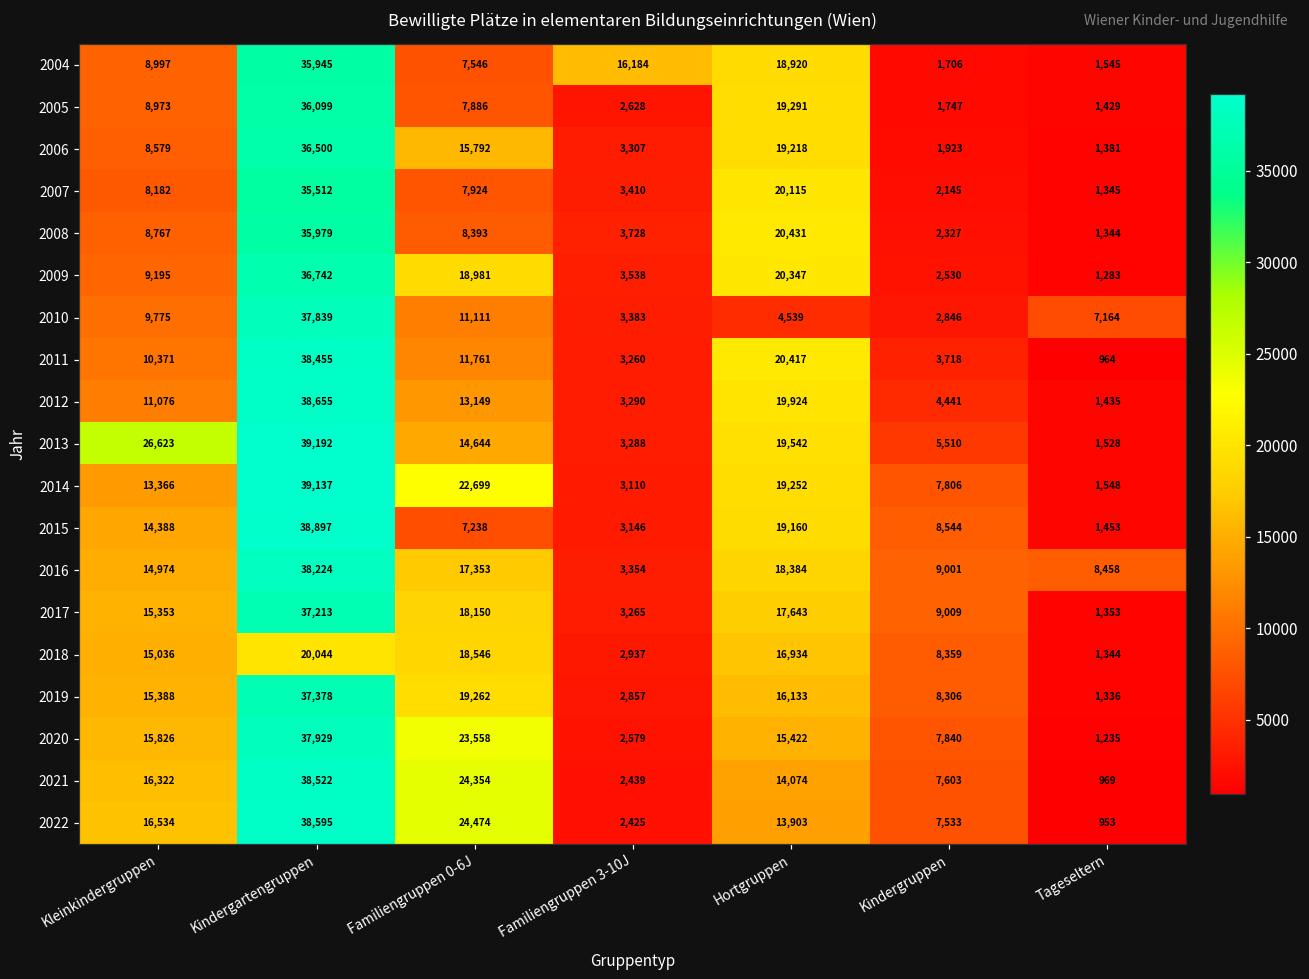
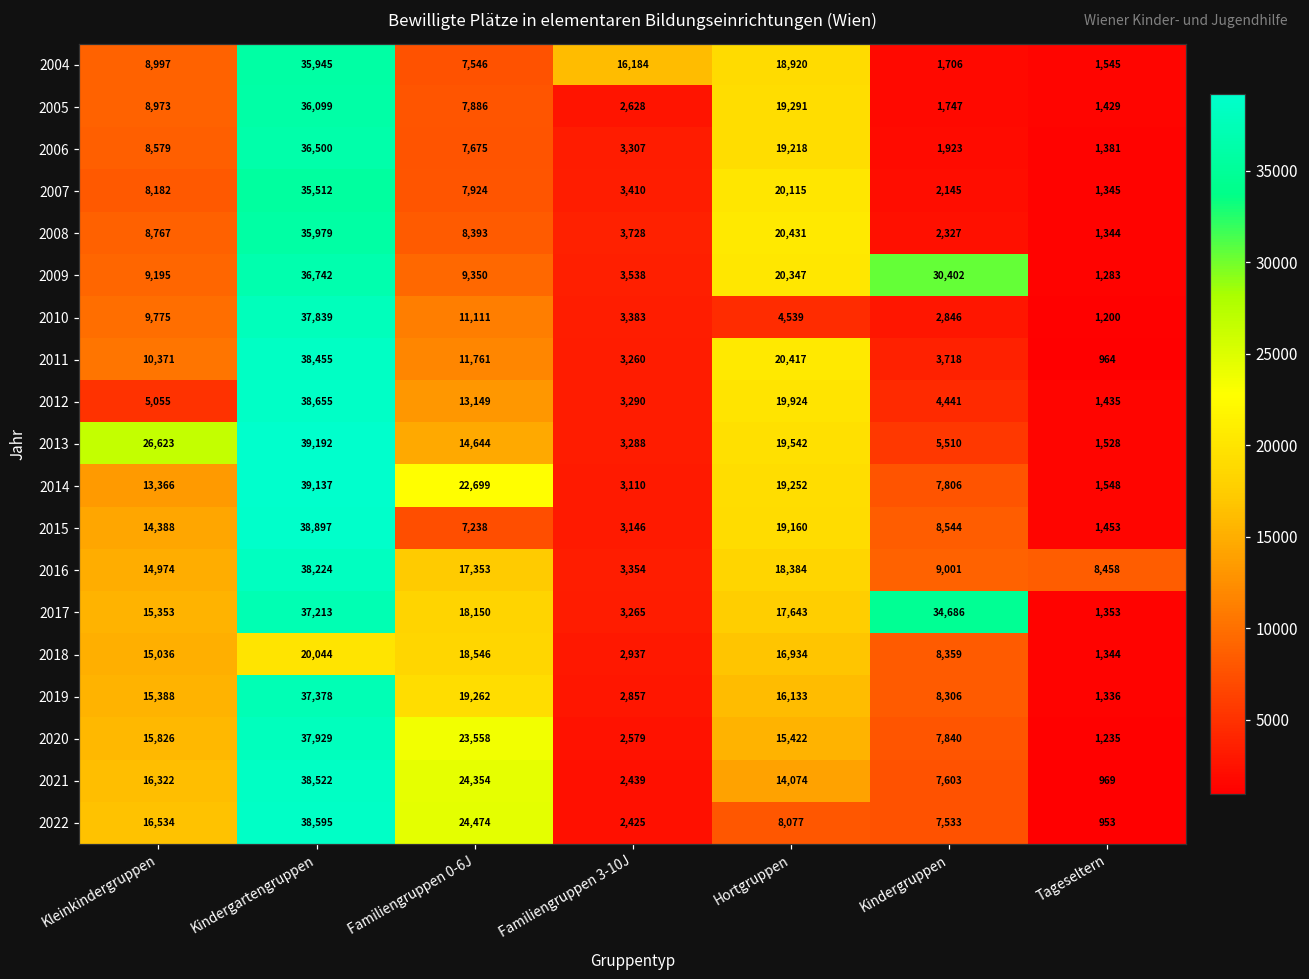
2006, Familiengruppen 0-6J: 15,792 -> 7,675
2009, Familiengruppen 0-6J: 18,981 -> 9,350
2009, Kindergruppen: 2,530 -> 30,402
2010, Tageseltern: 7,164 -> 1,200
2012, Kleinkindergruppen: 11,076 -> 5,055
2017, Kindergruppen: 9,009 -> 34,686
2022, Hortgruppen: 13,903 -> 8,077
